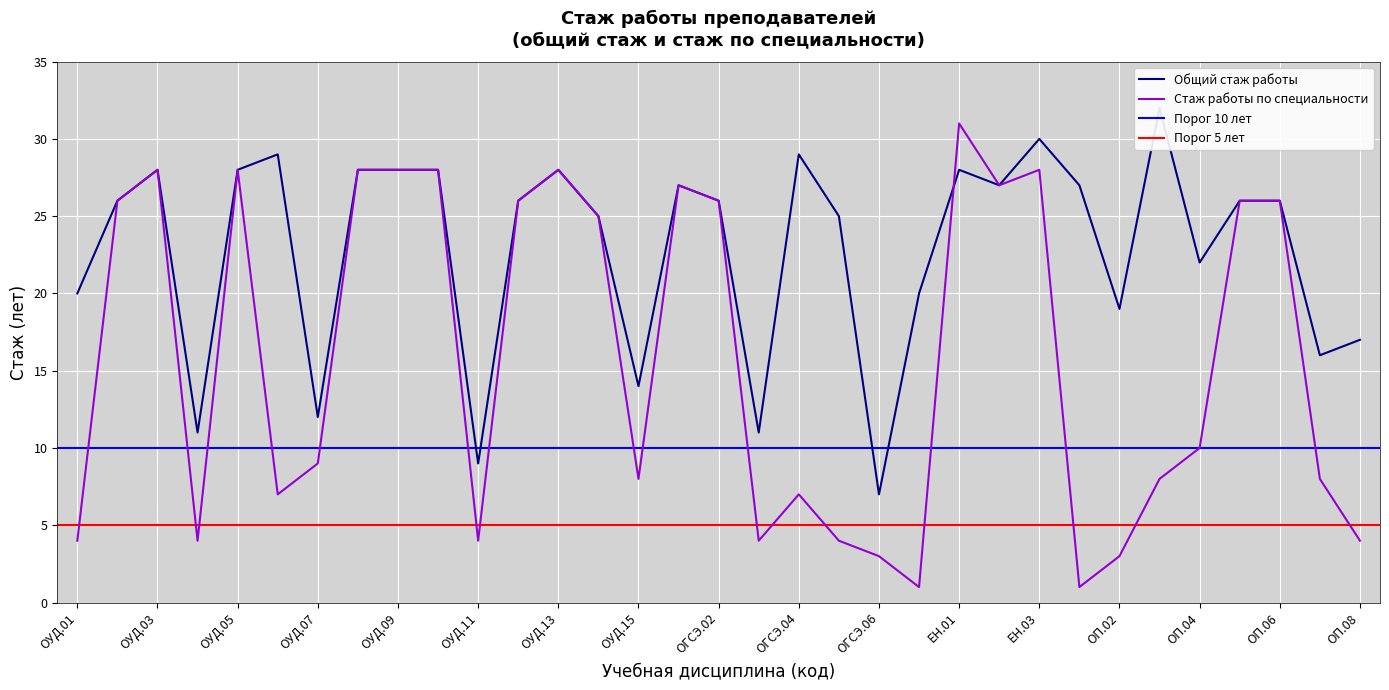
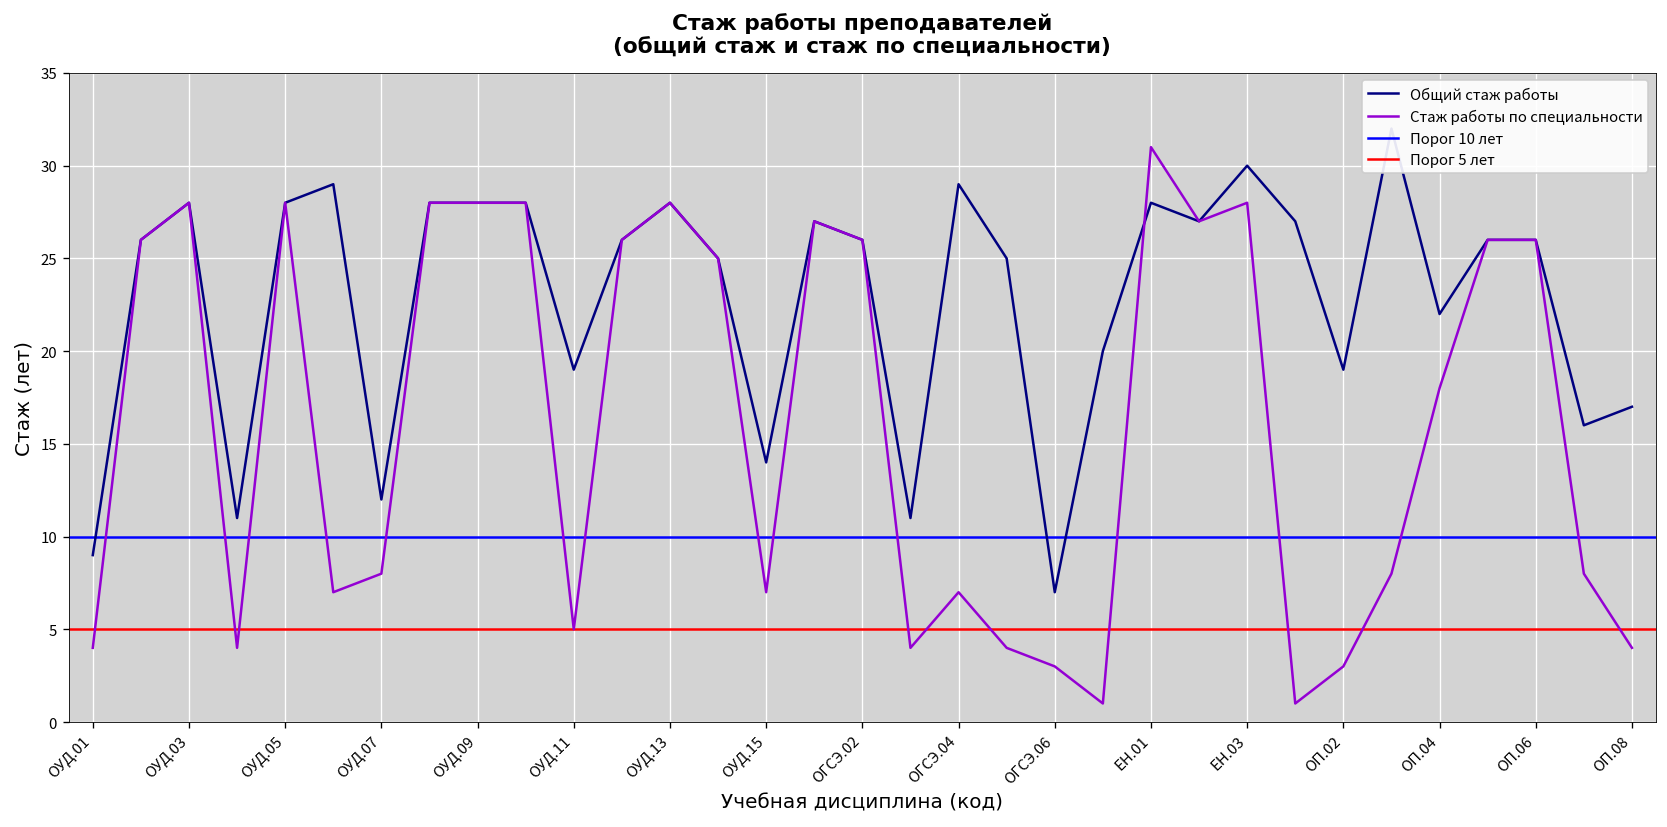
Общий стаж работы, ОУД.01: 20 -> 9
Стаж работы по специальности, ОУД.07: 9 -> 8
Общий стаж работы, ОУД.11: 9 -> 19
Стаж работы по специальности, ОУД.11: 4 -> 5
Стаж работы по специальности, ОУД.15: 8 -> 7
Стаж работы по специальности, ОП.04: 10 -> 18
